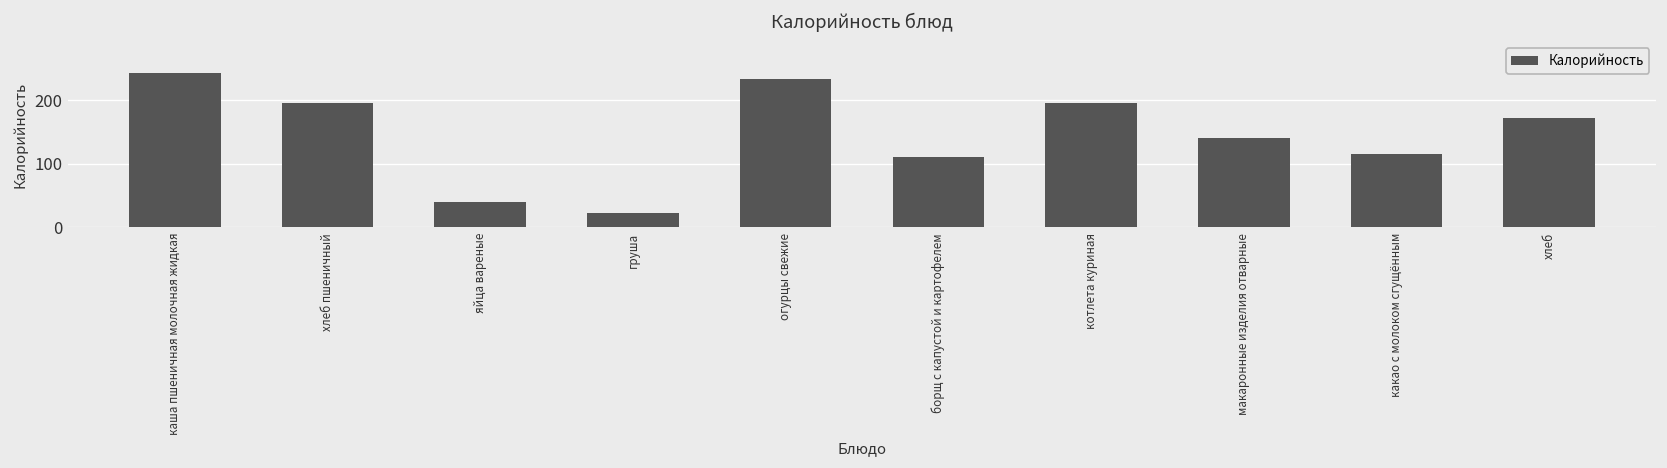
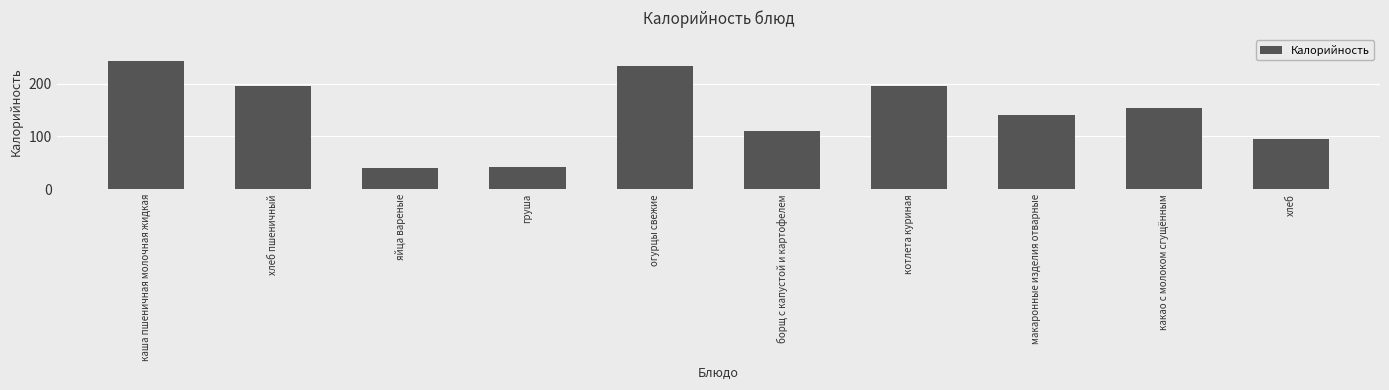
груша: 20 -> 40
какао с молоком сгущённым: 120 -> 150
хлеб: 170 -> 100
